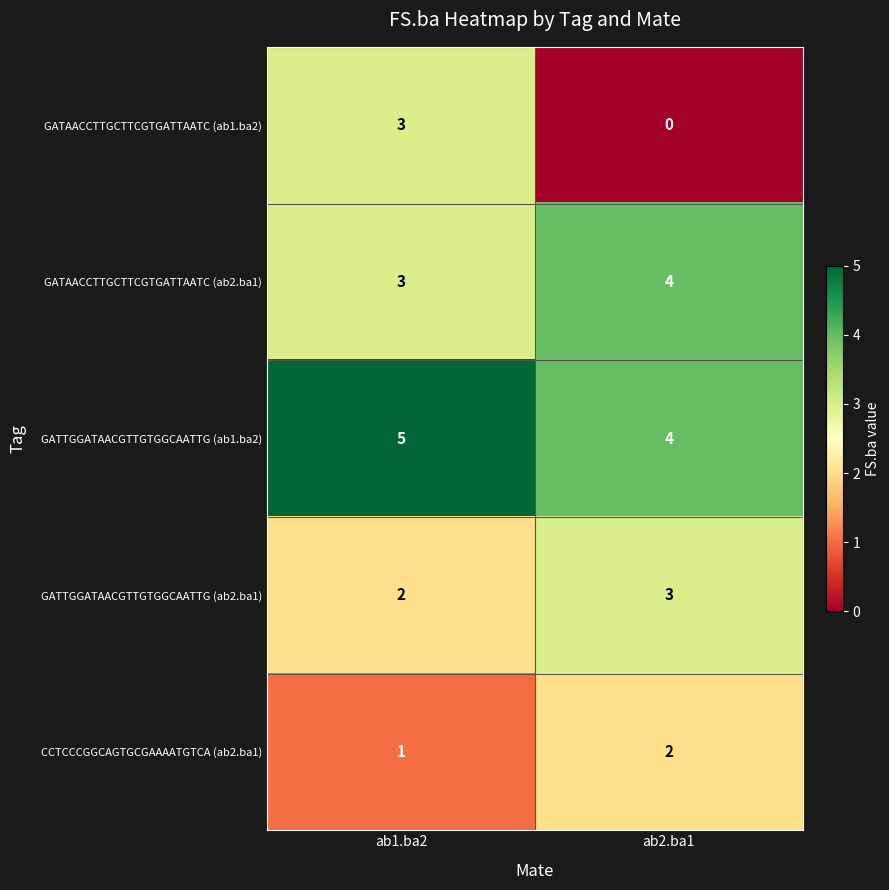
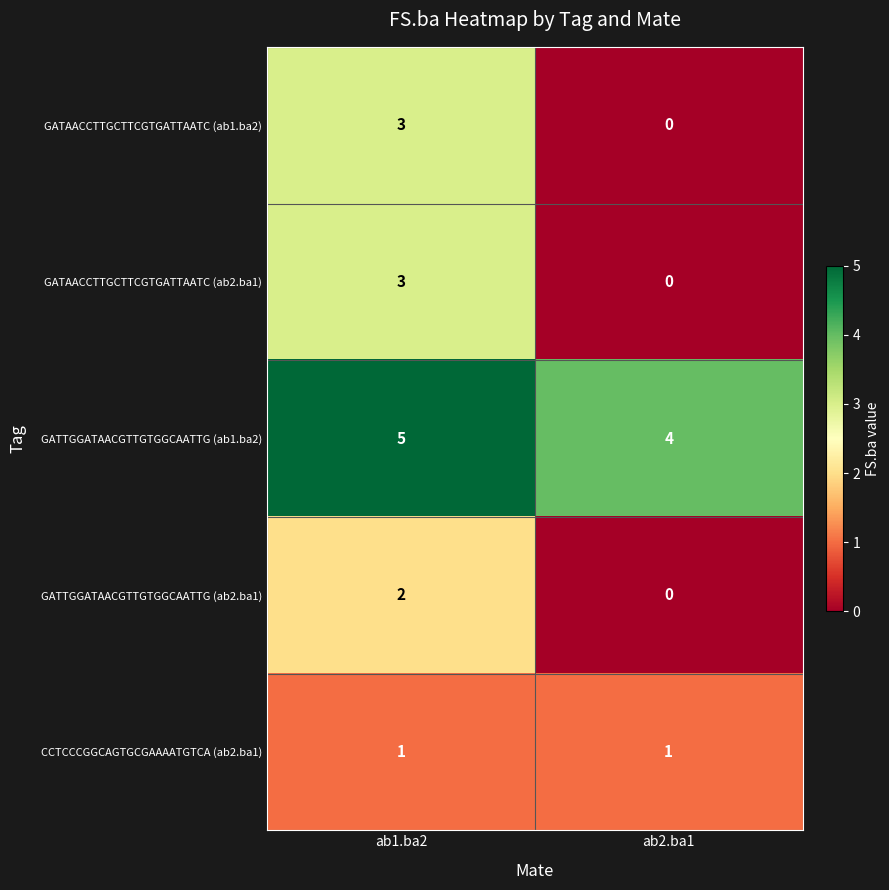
GATAACCTTGCTTCGTGATTAATC (ab2.ba1), ab2.ba1: 4 -> 0
GATTGGATAACGTTGTGGCAATTG (ab2.ba1), ab2.ba1: 3 -> 0
CCTCCCGGCAGTGCGAAAATGTCA (ab2.ba1), ab2.ba1: 2 -> 1
